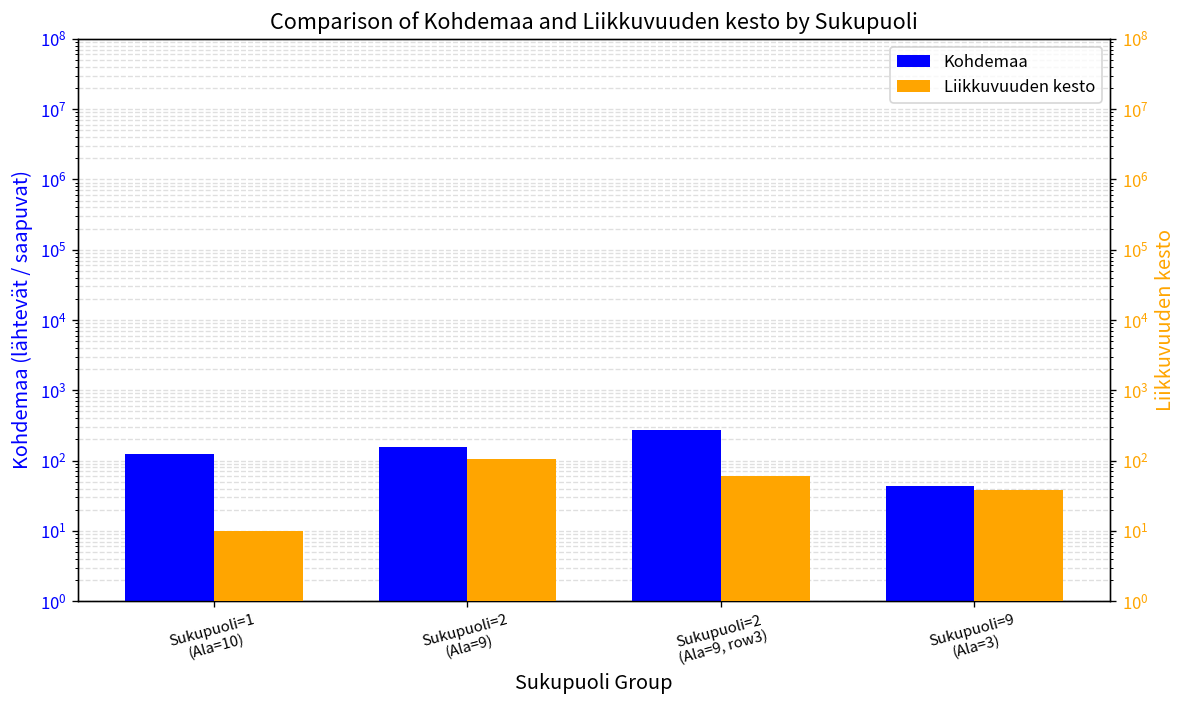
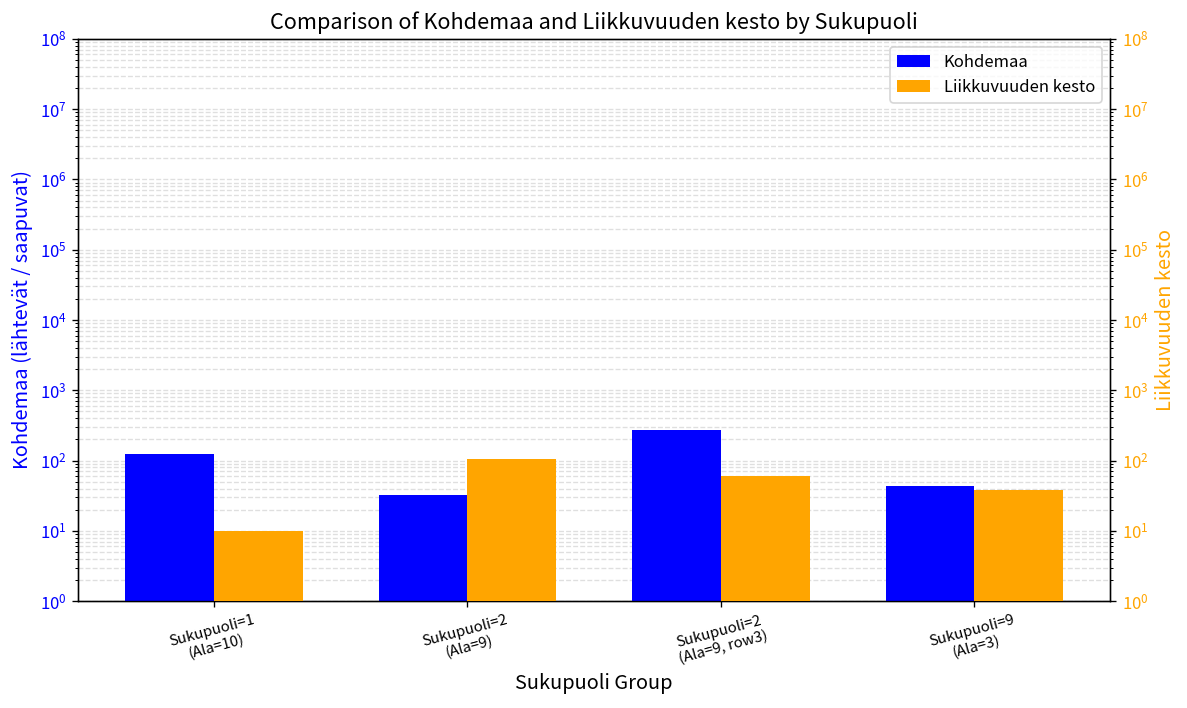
Kohdemaa, Sukupuoli=2 (Ala=9): 160 -> 30
